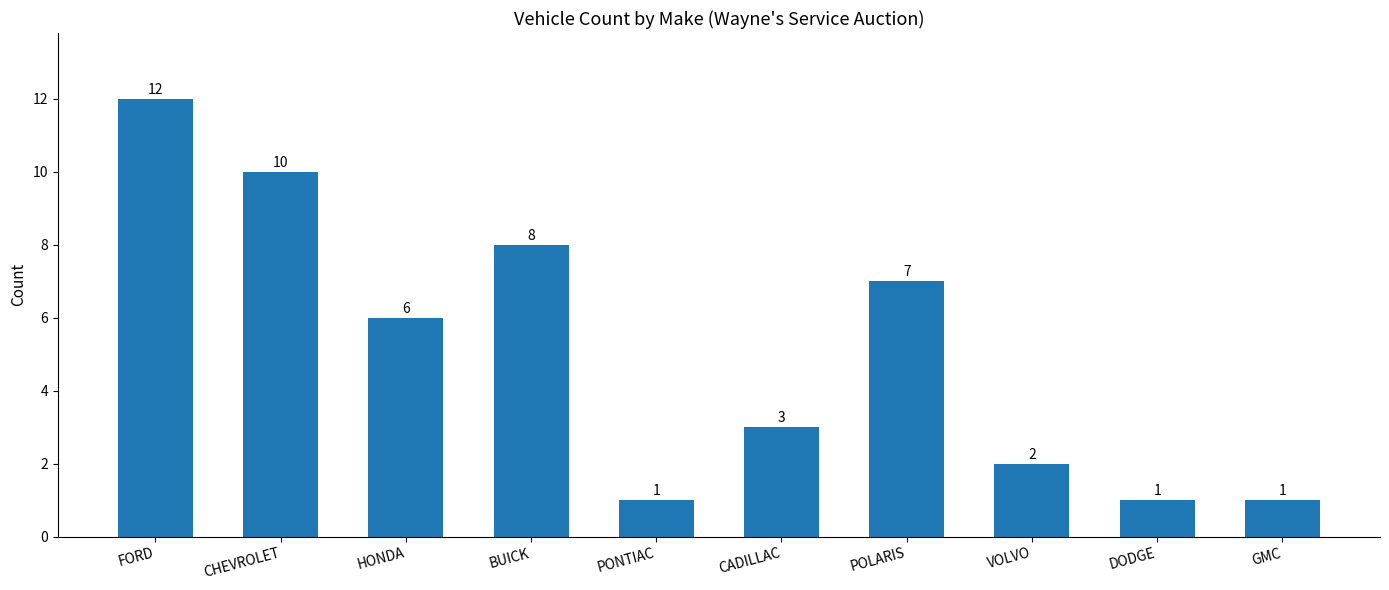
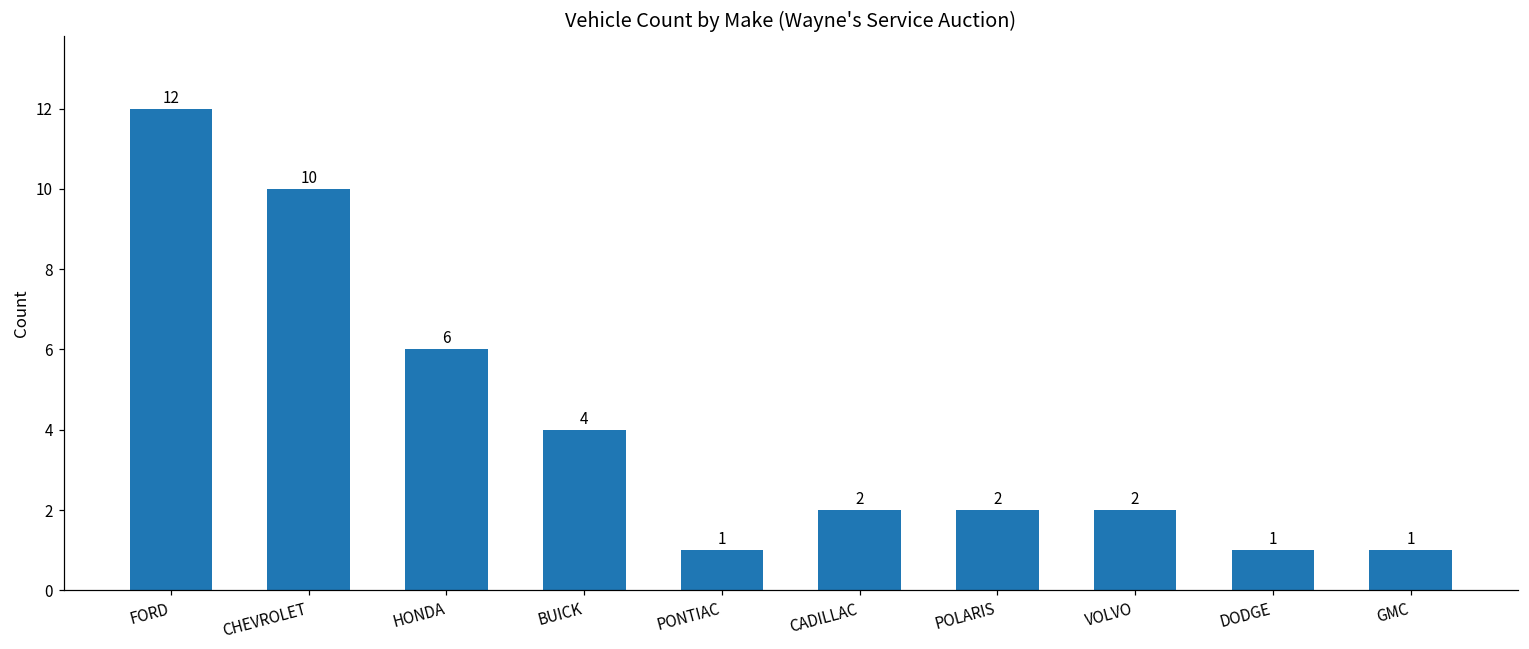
BUICK: 8 -> 4
CADILLAC: 3 -> 2
POLARIS: 7 -> 2
